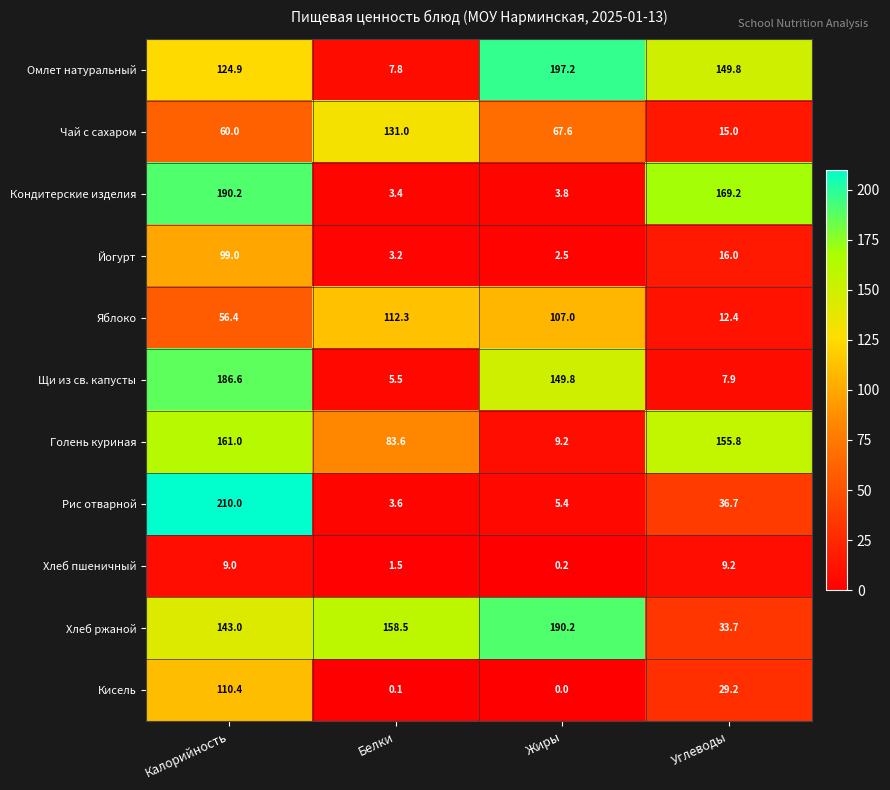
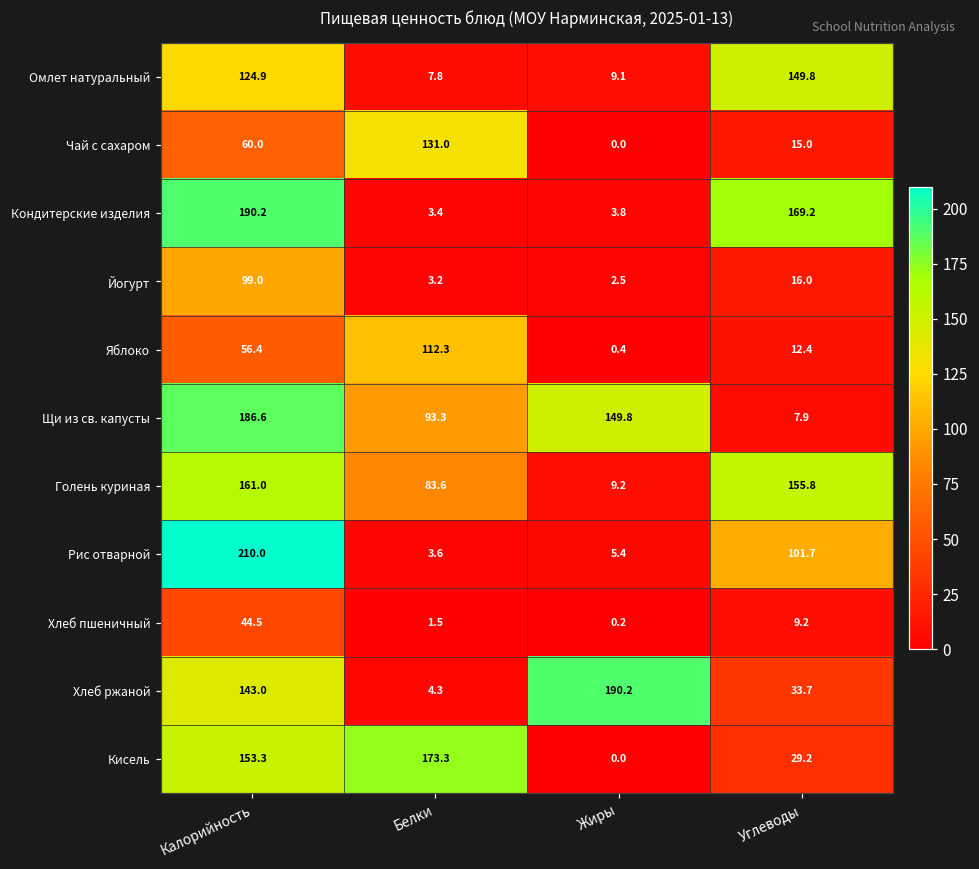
Омлет натуральный, Жиры: 197.2 -> 9.1
Чай с сахаром, Жиры: 67.6 -> 0.0
Яблоко, Жиры: 107.0 -> 0.4
Щи из св. капусты, Белки: 5.5 -> 93.3
Рис отварной, Углеводы: 36.7 -> 101.7
Хлеб пшеничный, Калорийность: 9.0 -> 44.5
Хлеб ржаной, Белки: 158.5 -> 4.3
Кисель, Калорийность: 110.4 -> 153.3
Кисель, Белки: 0.1 -> 173.3
